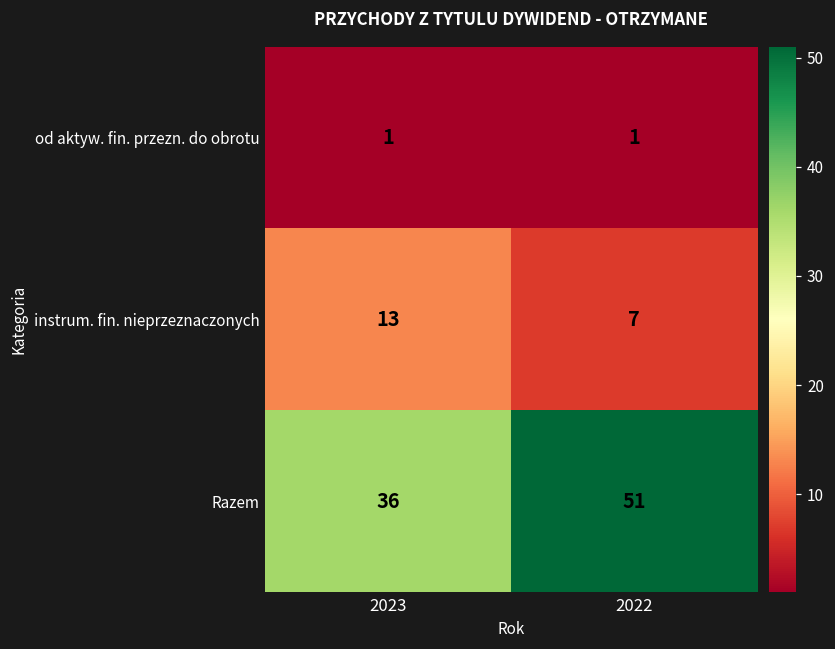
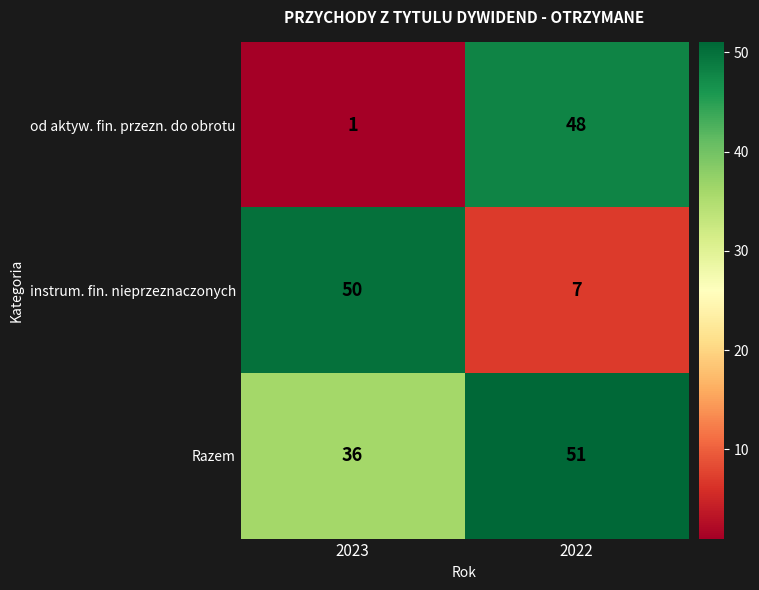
od aktyw. fin. przezn. do obrotu, 2022: 1 -> 48
instrum. fin. nieprzeznaczonych, 2023: 13 -> 50
